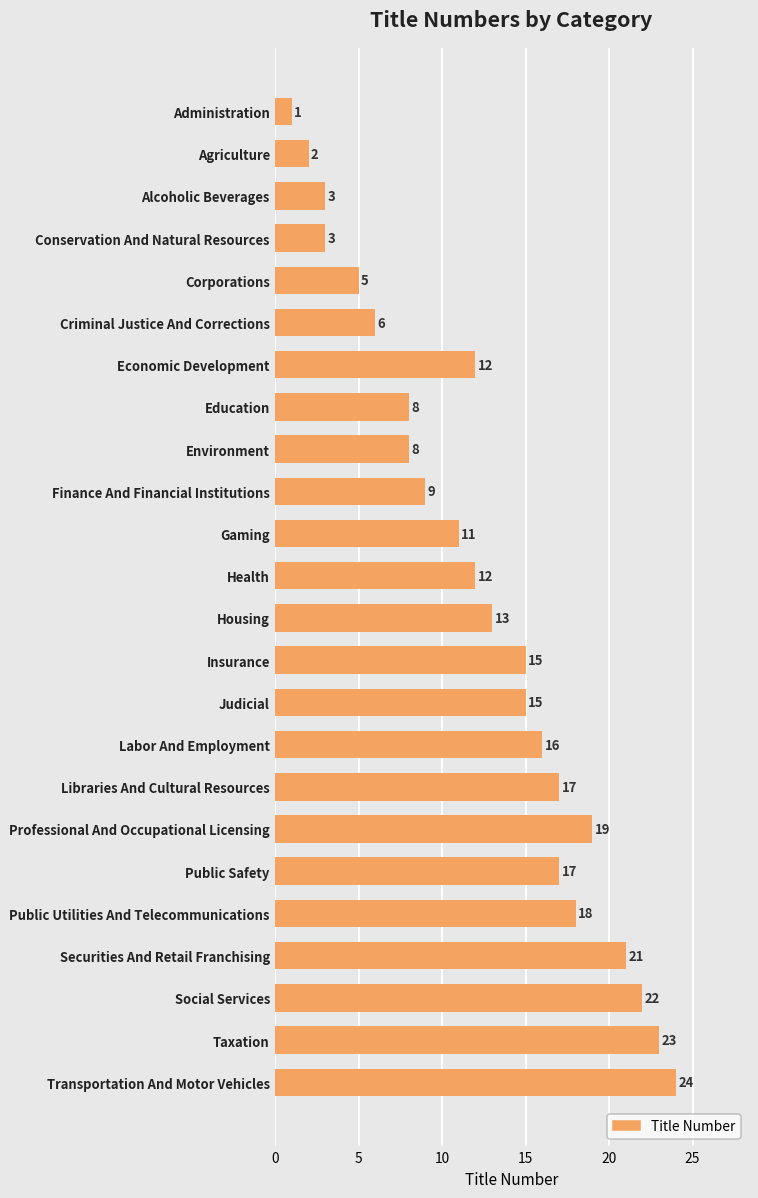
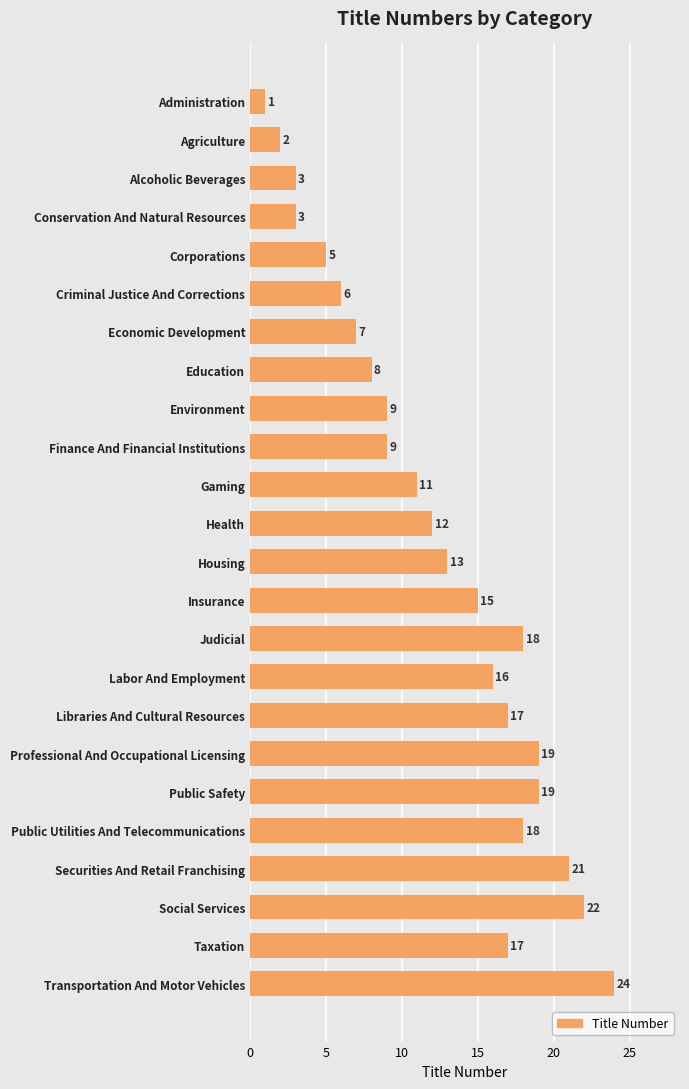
Economic Development: 12 -> 7
Environment: 8 -> 9
Judicial: 15 -> 18
Public Safety: 17 -> 19
Taxation: 23 -> 17
